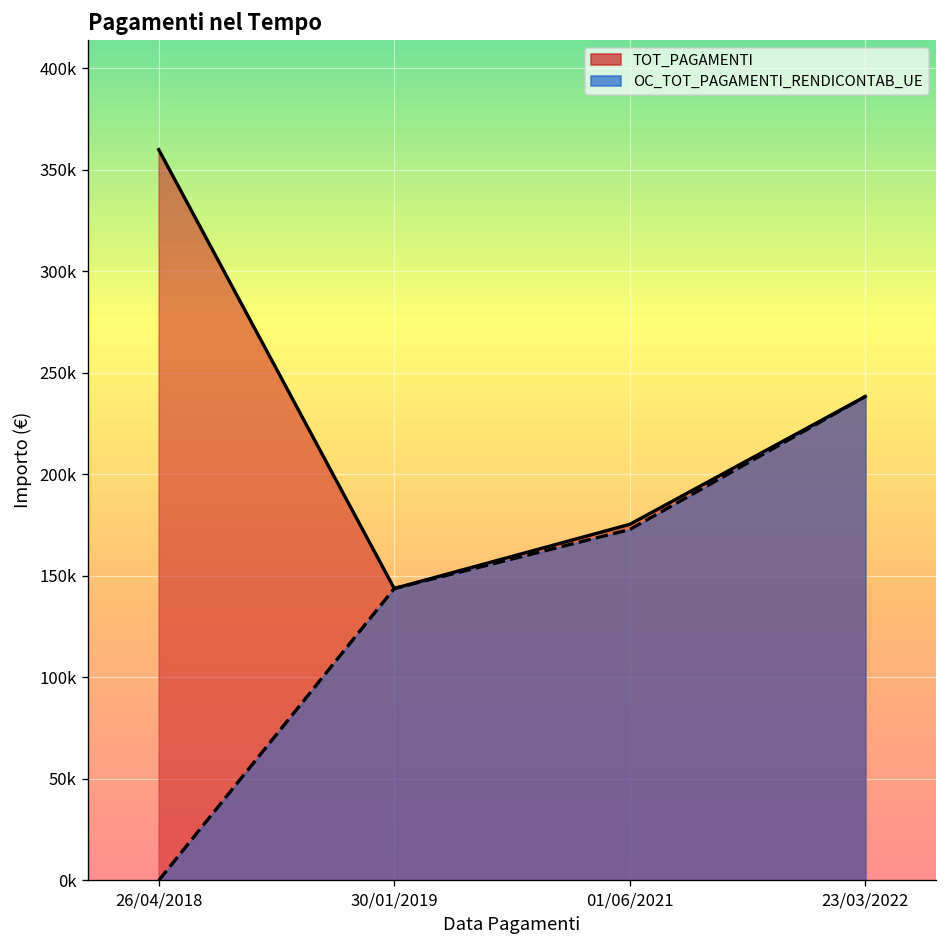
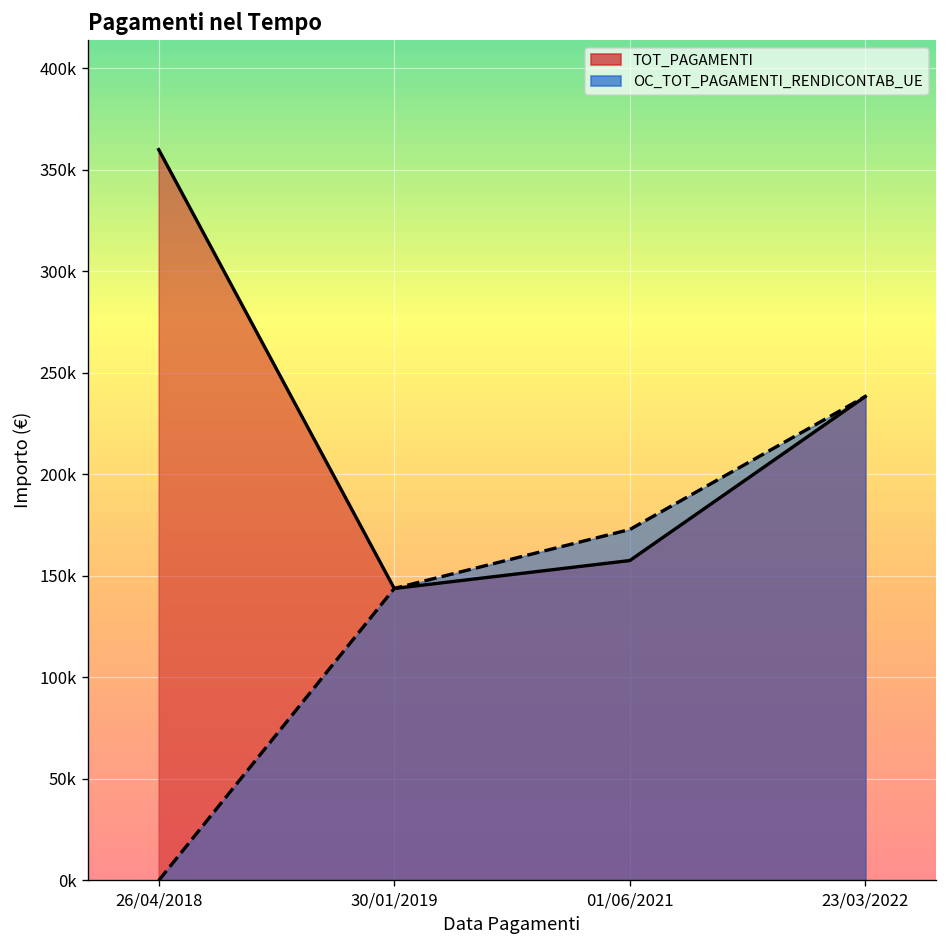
TOT_PAGAMENTI, 01/06/2021: 175000 -> 158000
